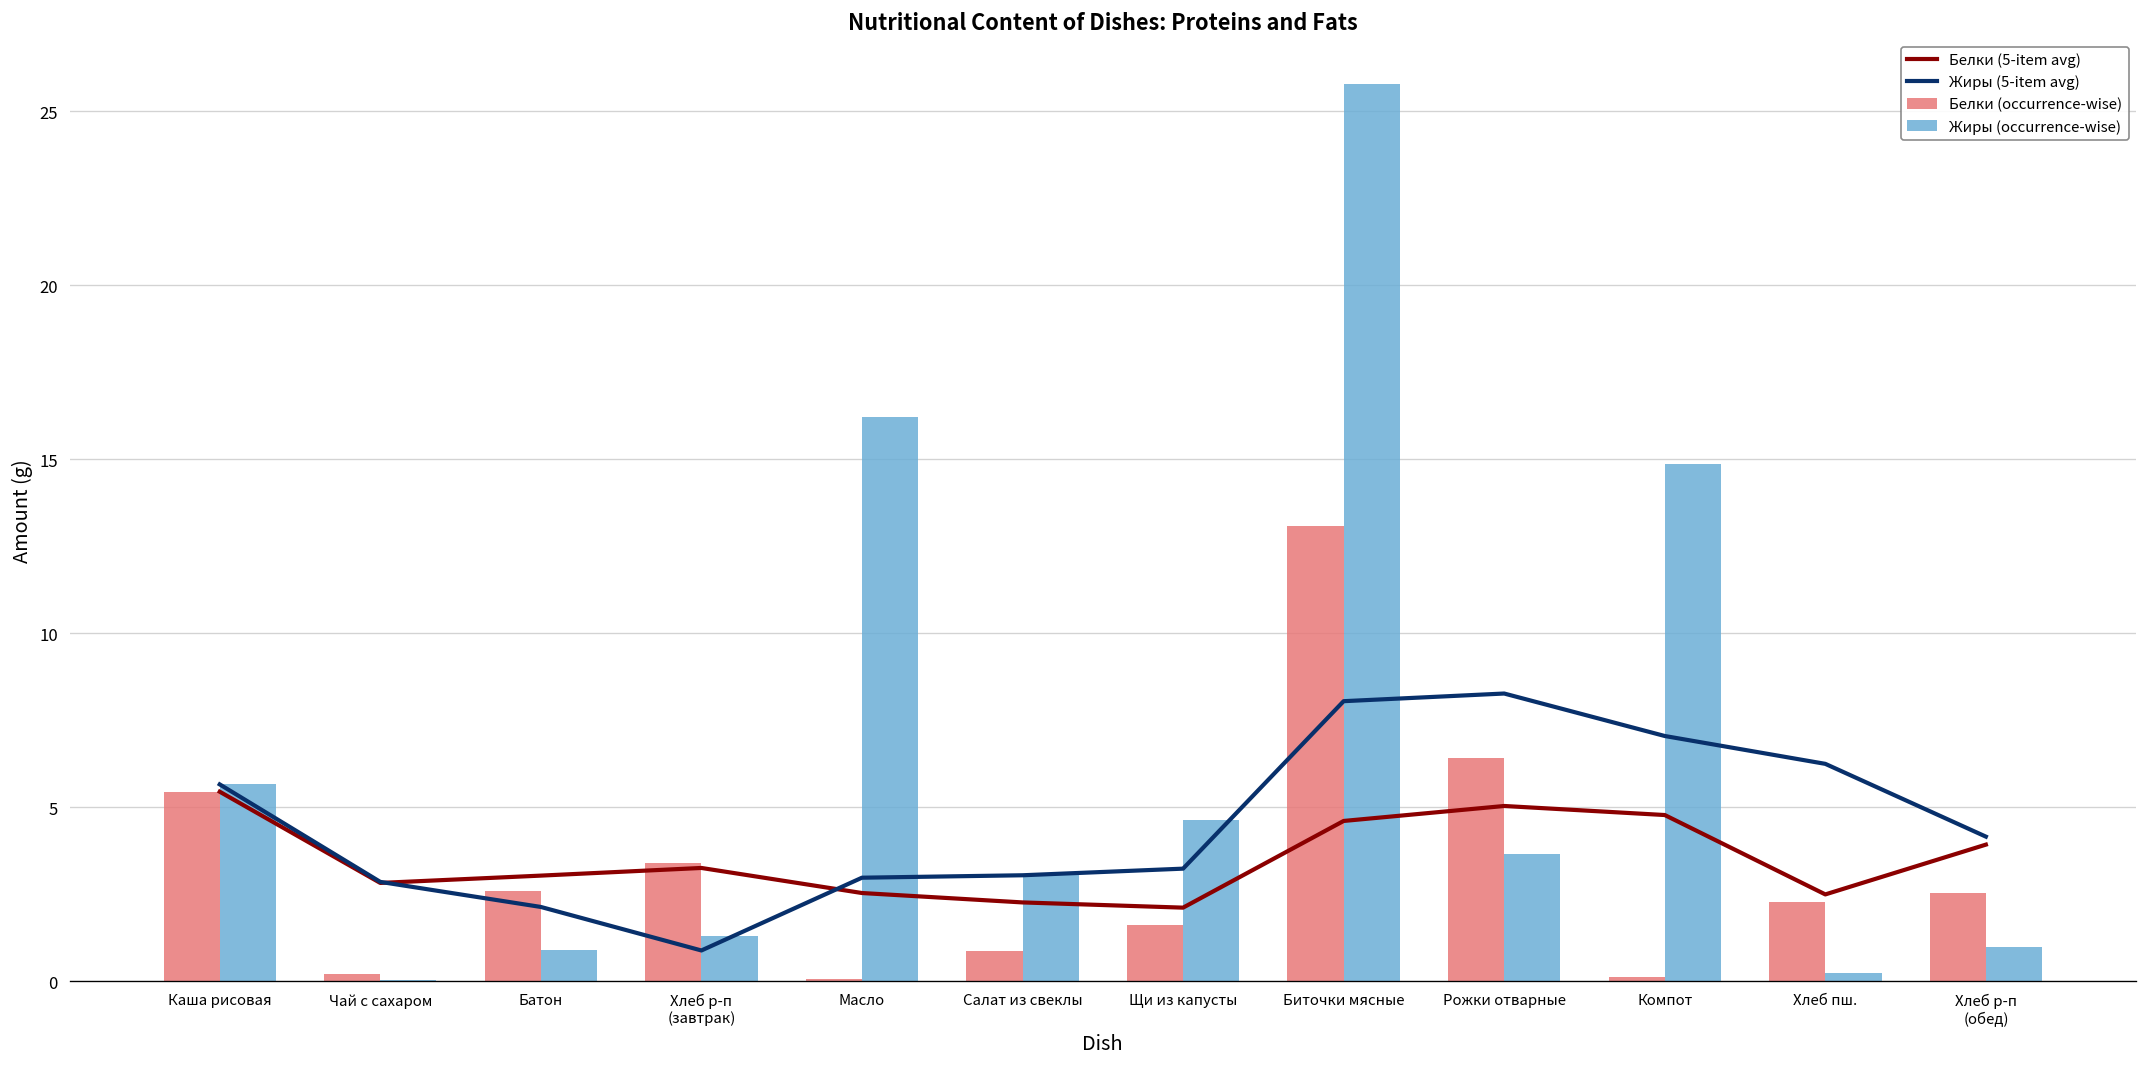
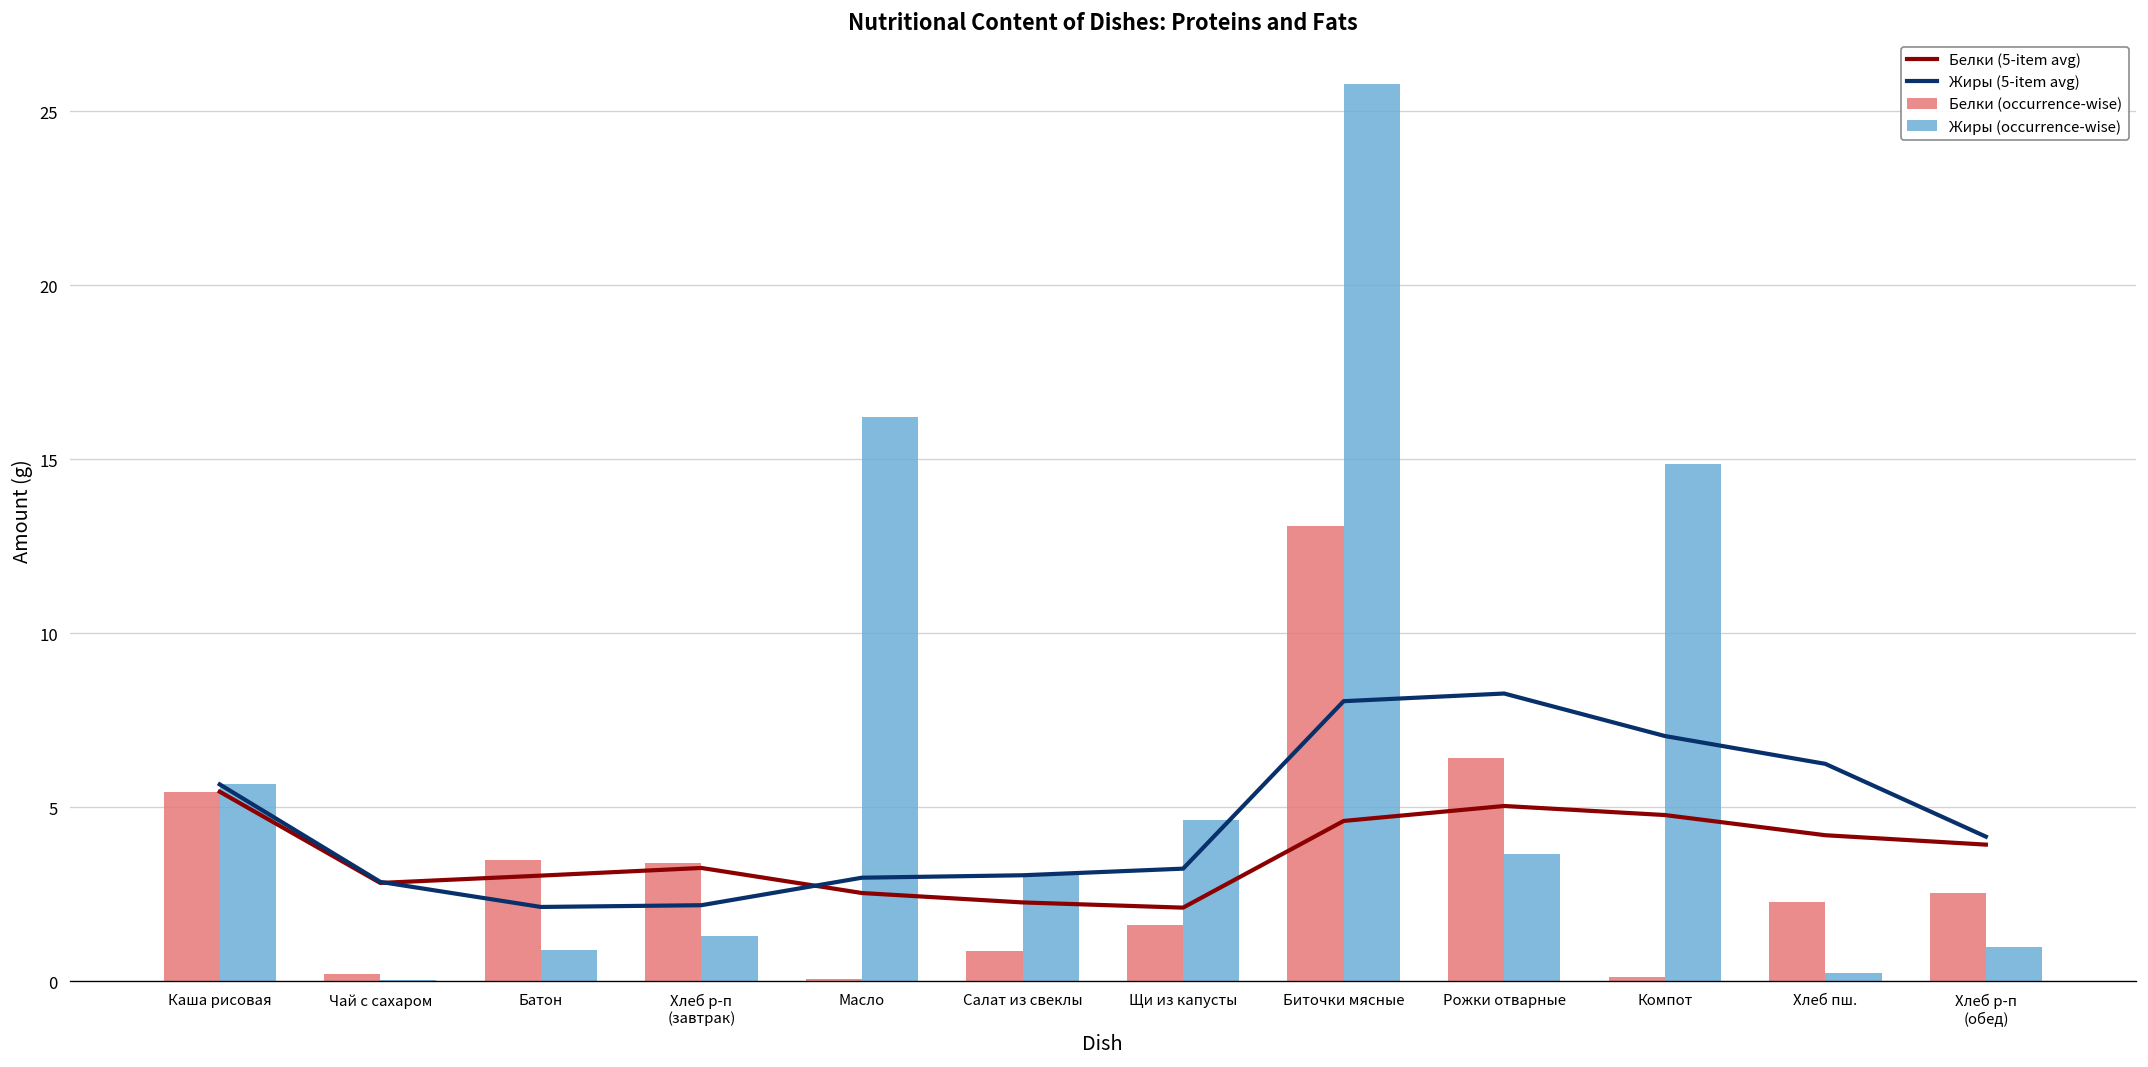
Белки (occurrence-wise), Батон: 2.6 -> 3.5
Жиры (5-item avg), Хлеб р-п (завтрак): 0.9 -> 2.2
Белки (5-item avg), Хлеб пш.: 2.5 -> 4.2
